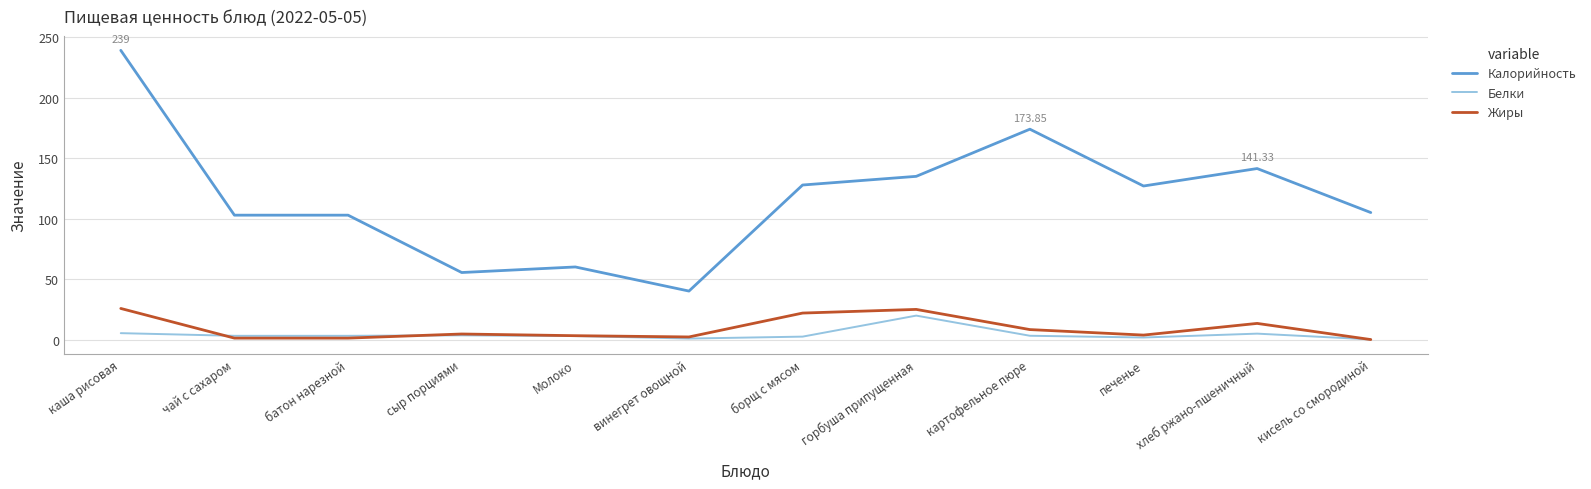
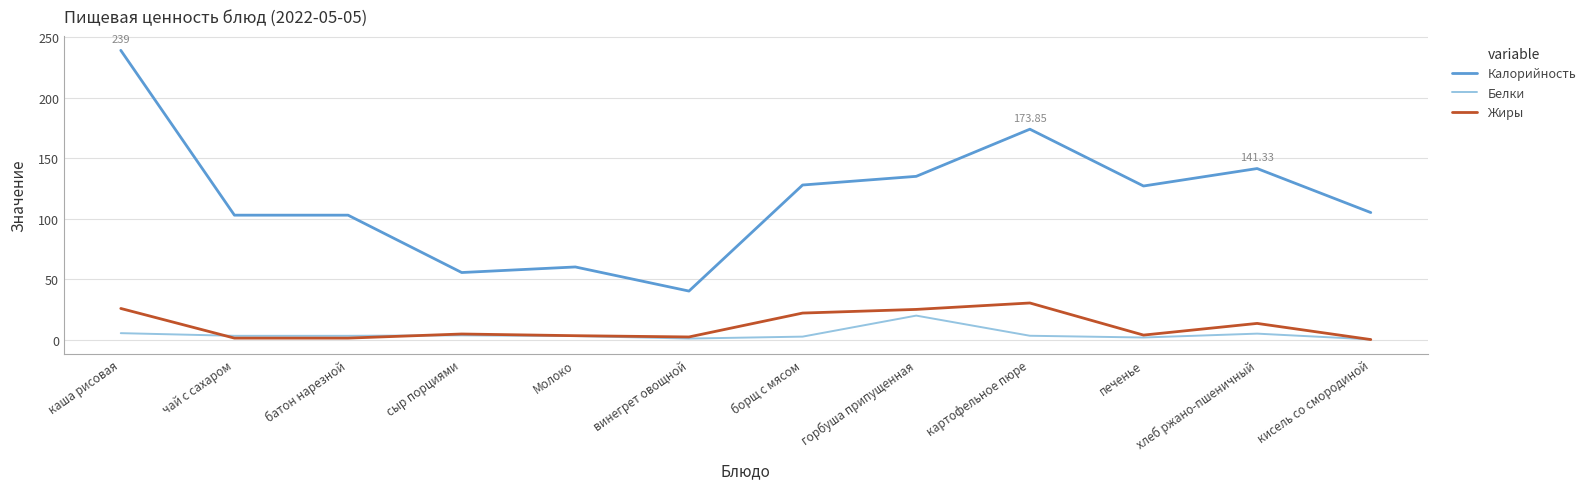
Жиры, картофельное пюре: 8 -> 30
